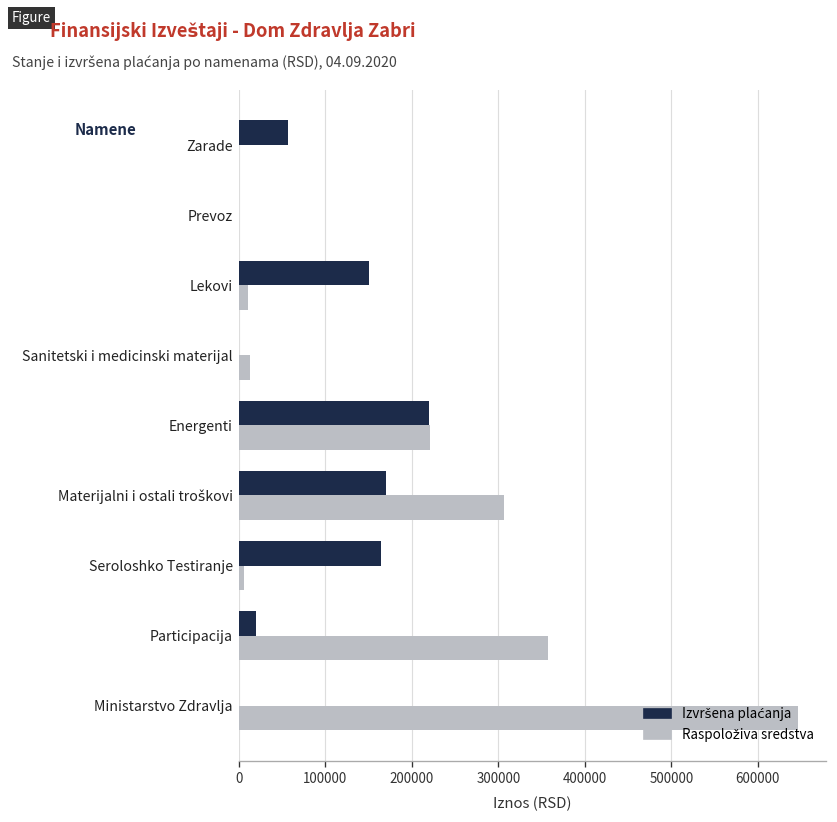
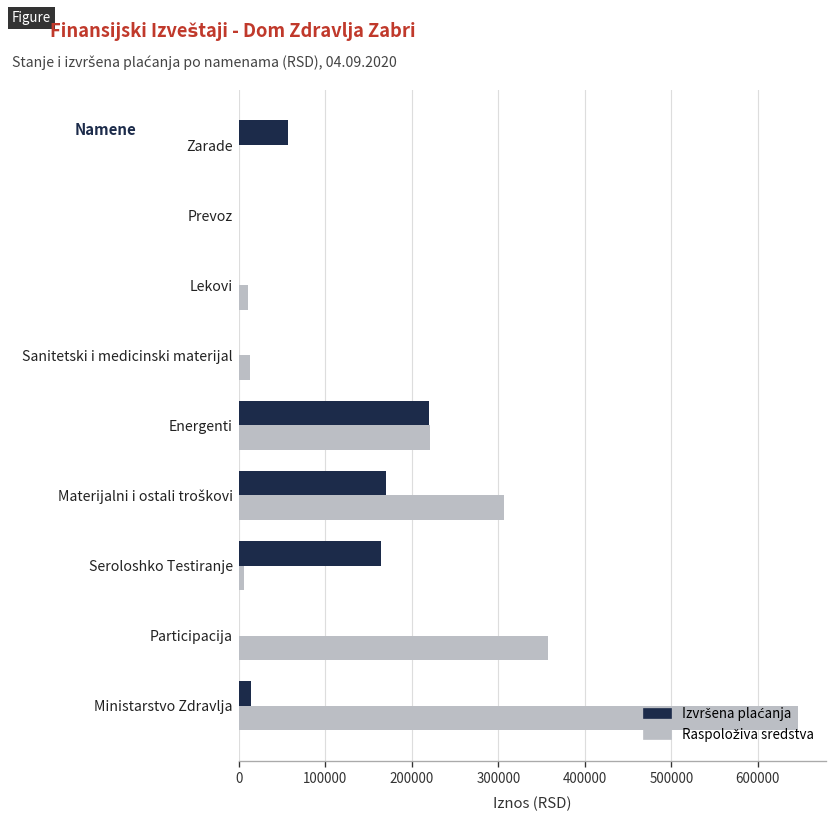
Izvršena plaćanja, Lekovi: 150000 -> 0
Izvršena plaćanja, Participacija: 20000 -> 0
Izvršena plaćanja, Ministarstvo Zdravlja: 0 -> 10000
